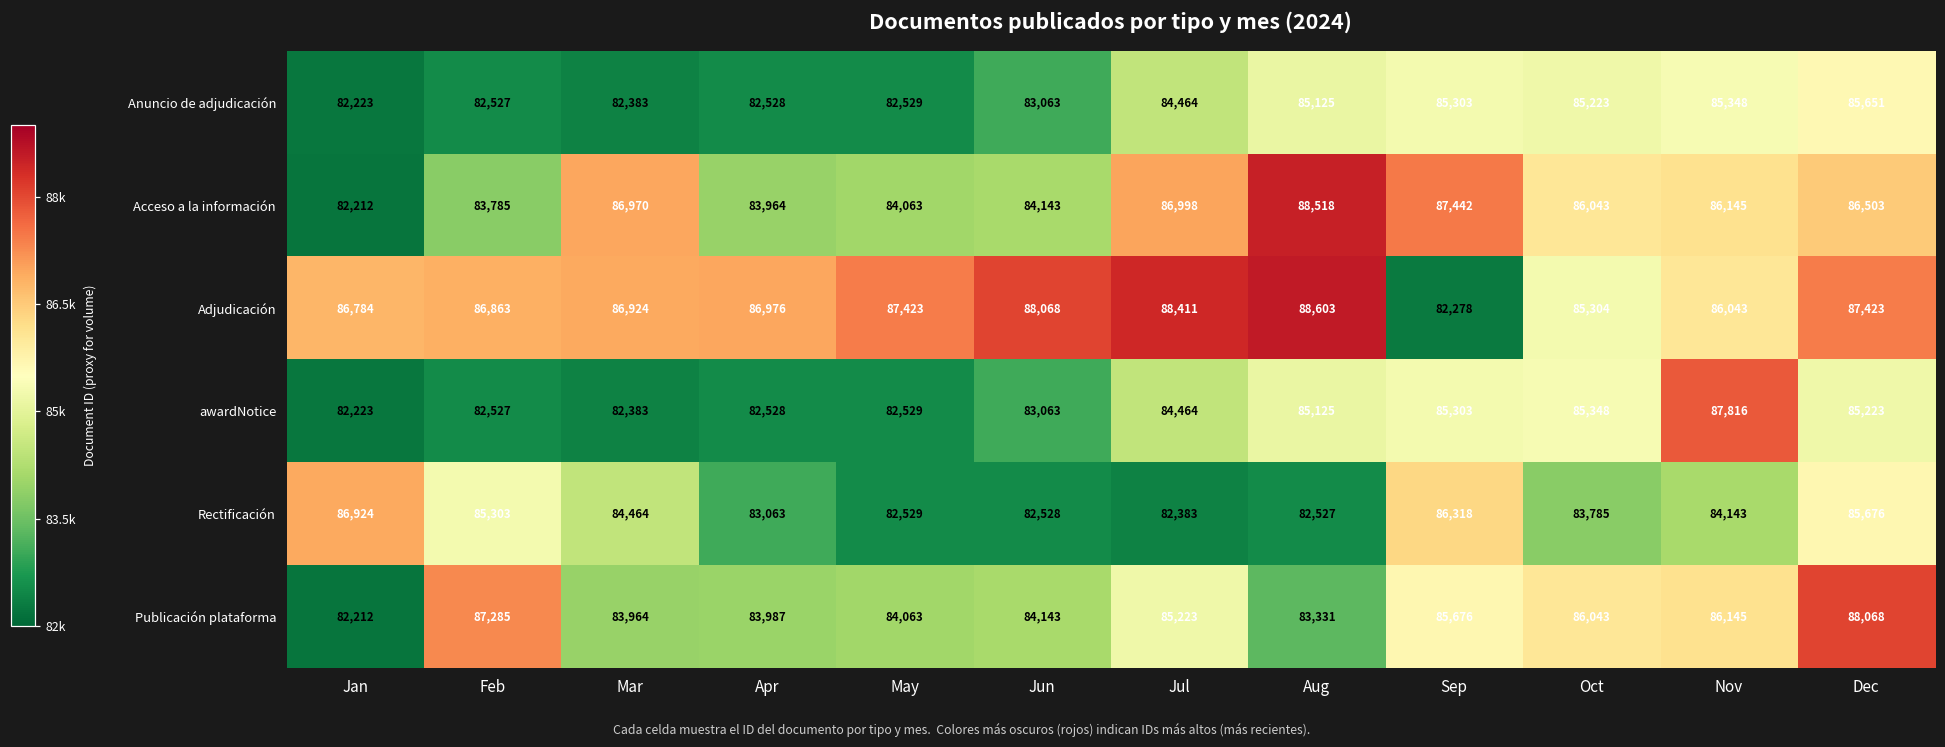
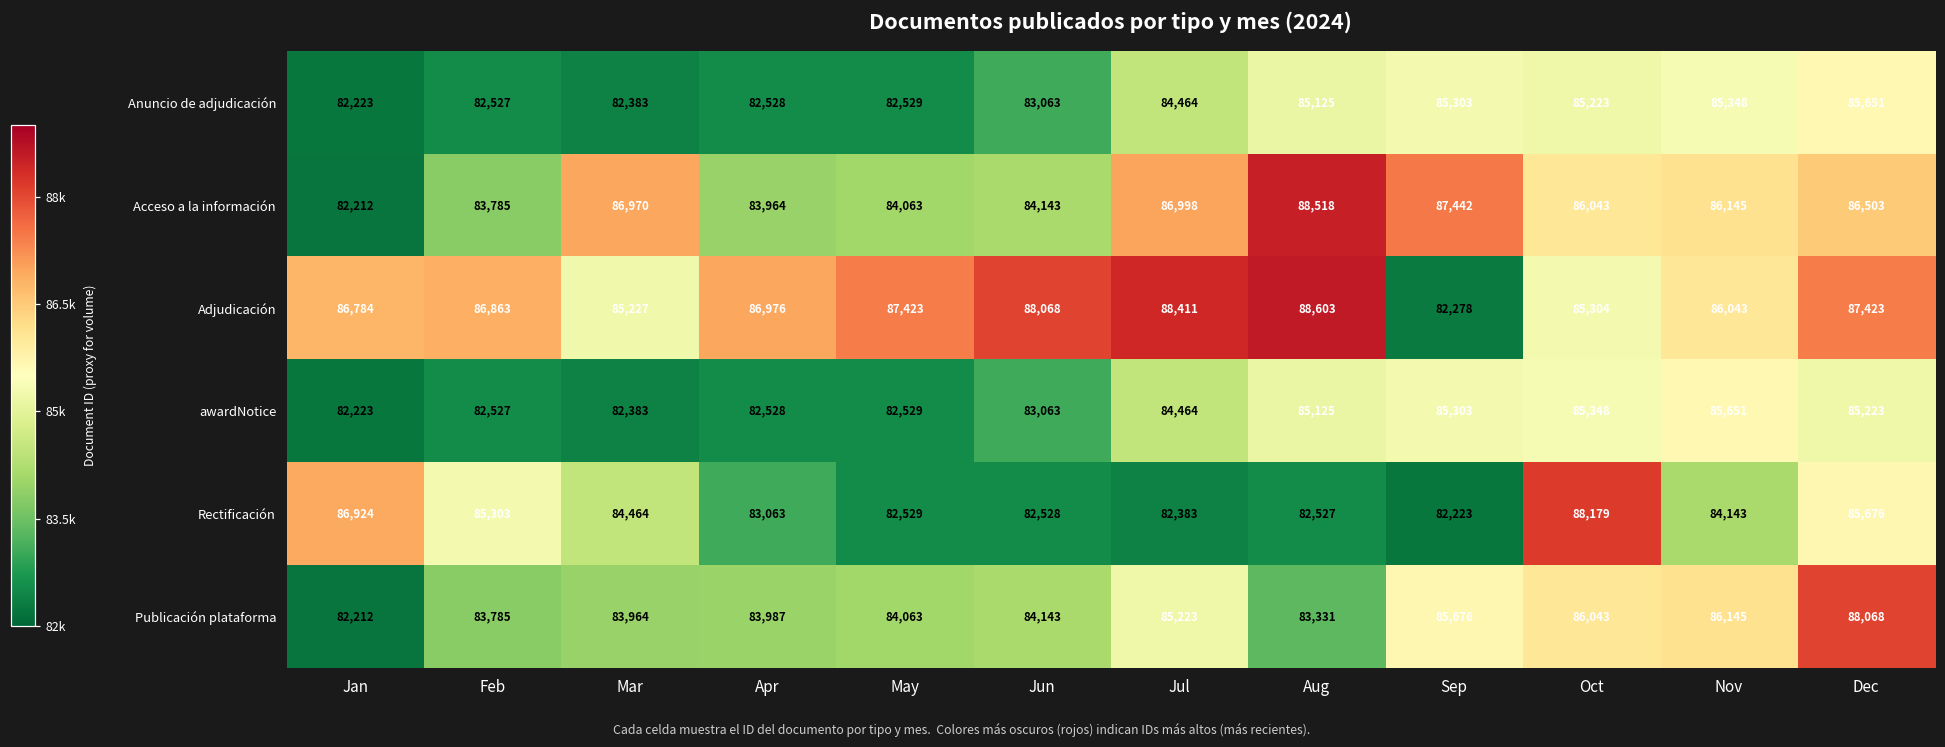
Adjudicación, Mar: 86,924 -> 85,227
awardNotice, Nov: 87,816 -> 85,651
Rectificación, Sep: 86,318 -> 82,223
Rectificación, Oct: 83,785 -> 88,179
Publicación plataforma, Feb: 87,285 -> 83,785
